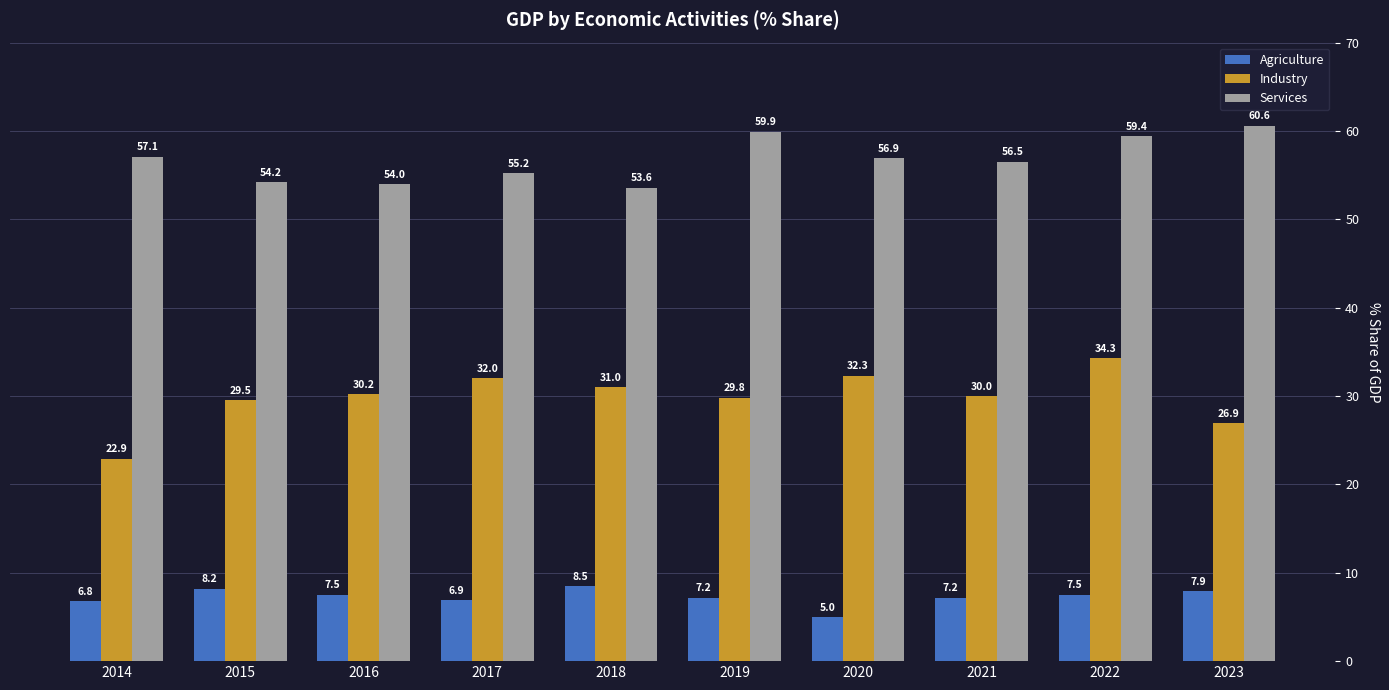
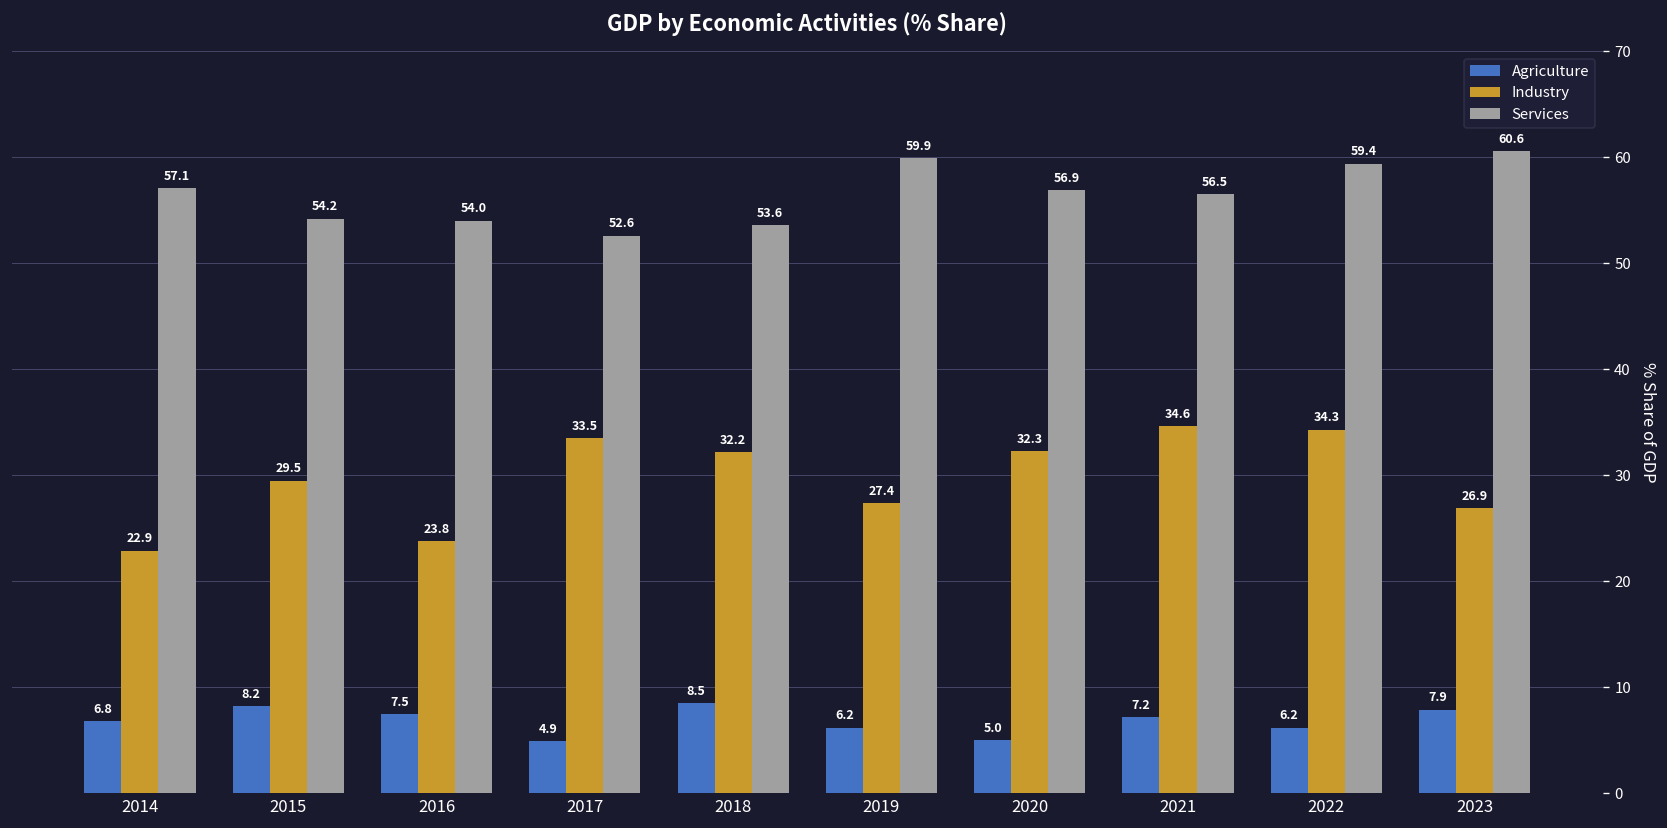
Industry, 2016: 30.2 -> 23.8
Agriculture, 2017: 6.9 -> 4.9
Industry, 2017: 32.0 -> 33.5
Services, 2017: 55.2 -> 52.6
Industry, 2018: 31.0 -> 32.2
Agriculture, 2019: 7.2 -> 6.2
Industry, 2019: 29.8 -> 27.4
Industry, 2021: 30.0 -> 34.6
Agriculture, 2022: 7.5 -> 6.2
